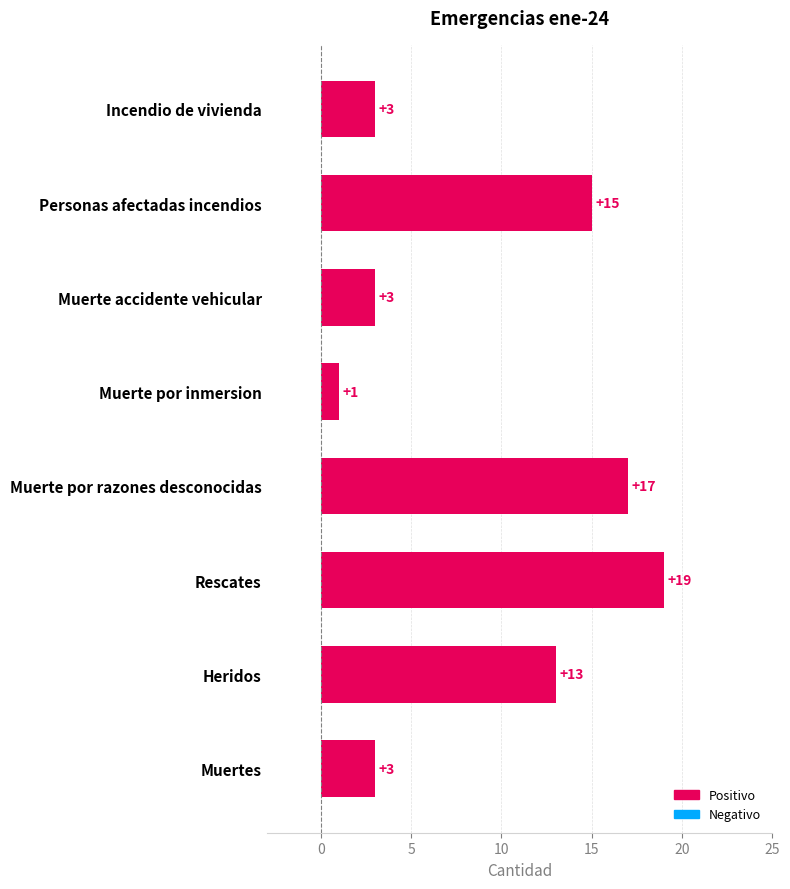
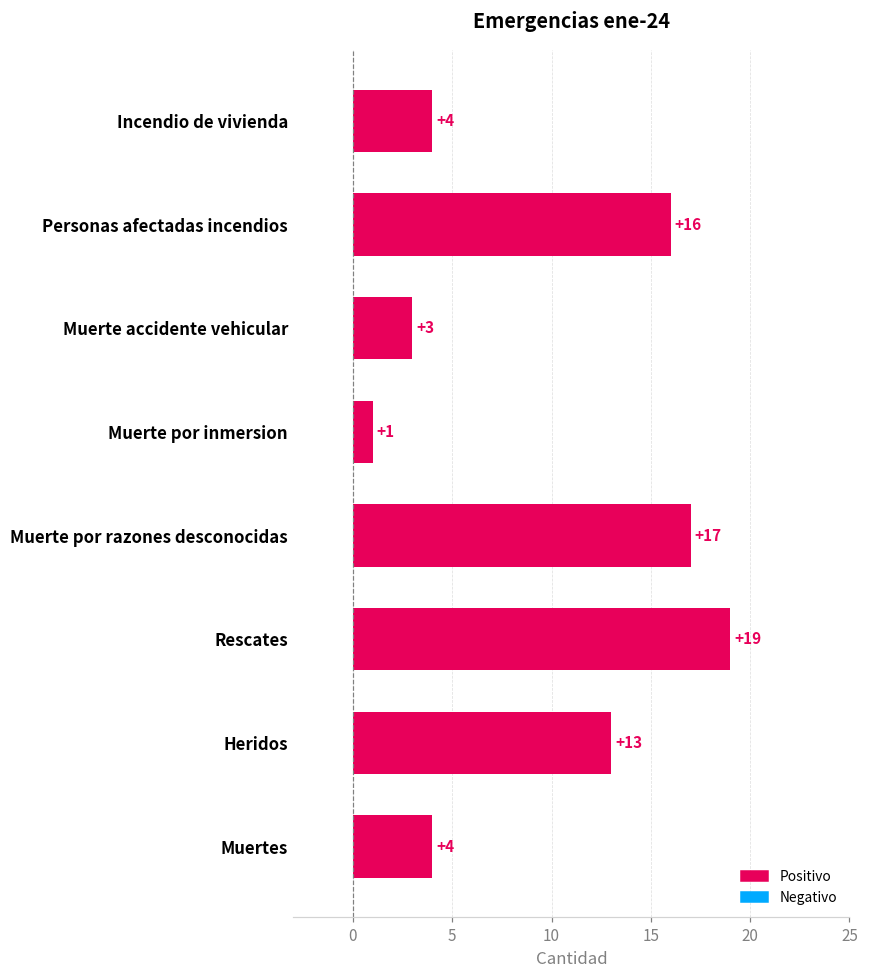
Incendio de vivienda: +3 -> +4
Personas afectadas incendios: +15 -> +16
Muertes: +3 -> +4
